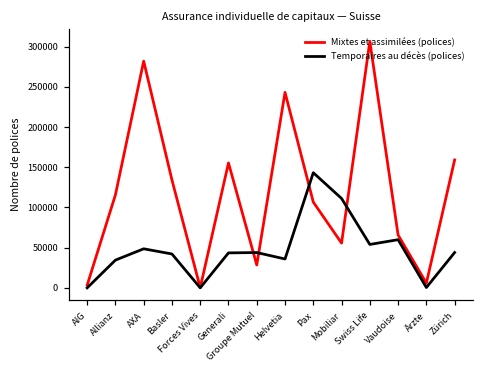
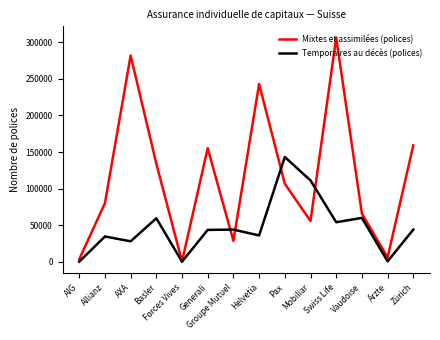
Mixtes et assimilées (polices), Allianz: 120000 -> 80000
Temporaires au décès (polices), AXA: 50000 -> 30000
Temporaires au décès (polices), Basler: 40000 -> 60000
